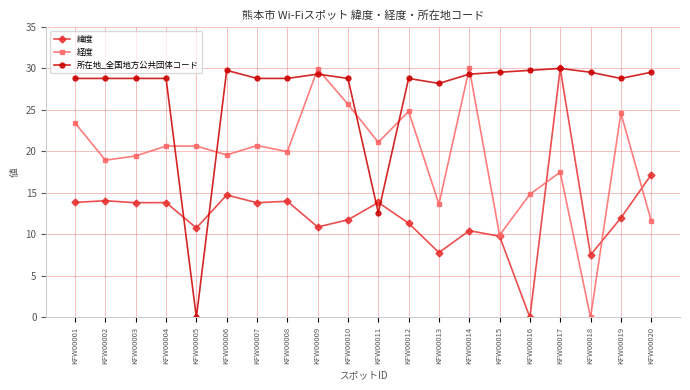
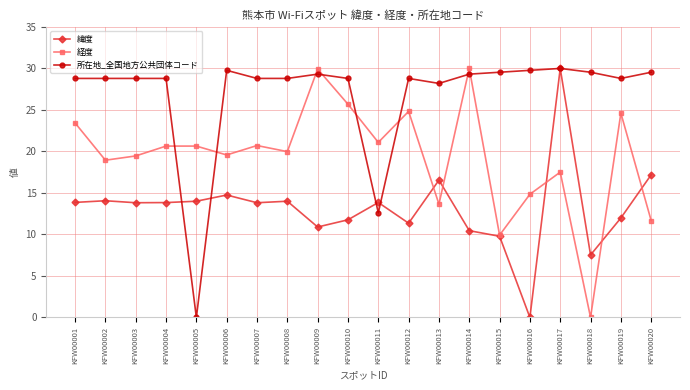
緯度, KFW00005: 11 -> 14
緯度, KFW00013: 8 -> 17
